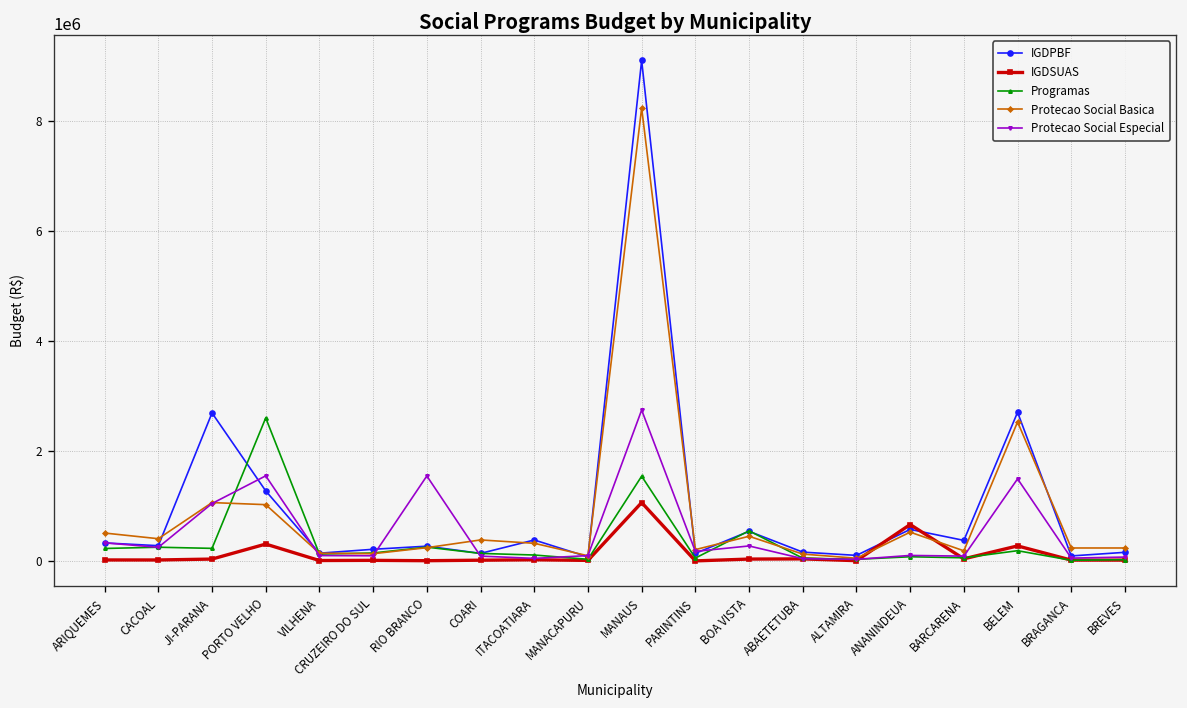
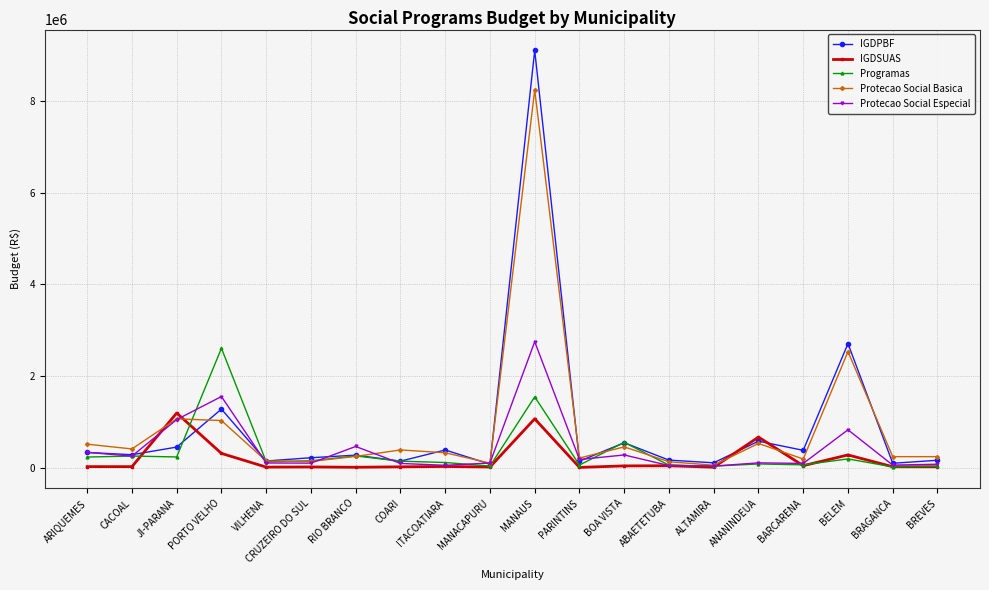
IGDPBF, JI-PARANA: 2700000 -> 400000
IGDSUAS, JI-PARANA: 0 -> 1200000
Protecao Social Especial, RIO BRANCO: 1500000 -> 500000
Protecao Social Especial, BELEM: 1500000 -> 800000
